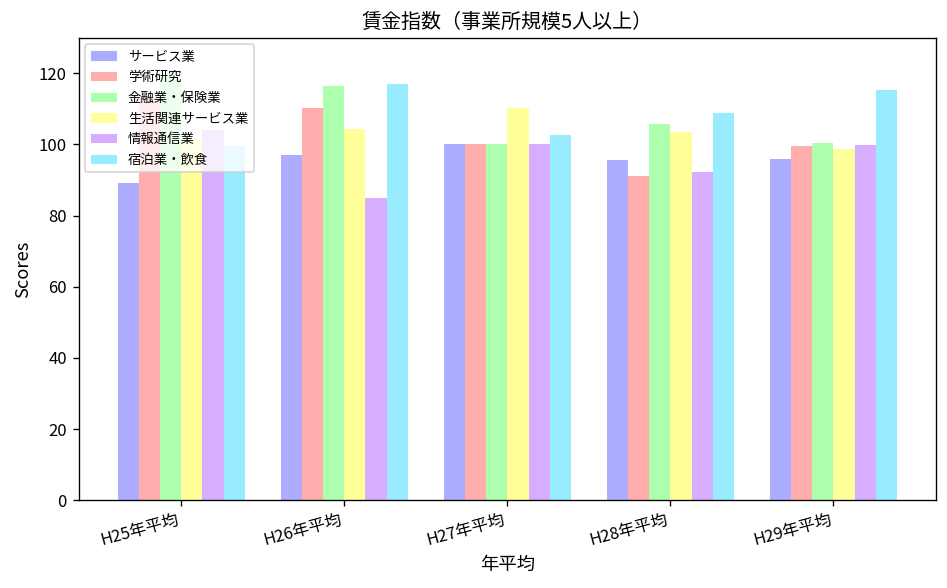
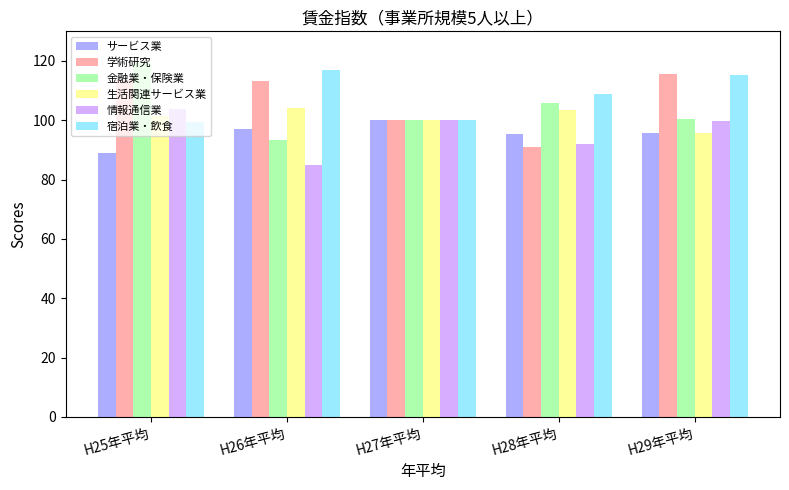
学術研究, H26年平均: 110 -> 113
金融業・保険業, H26年平均: 116 -> 93
生活関連サービス業, H27年平均: 110 -> 100
宿泊業・飲食, H27年平均: 103 -> 100
学術研究, H29年平均: 99 -> 116
生活関連サービス業, H29年平均: 99 -> 96
